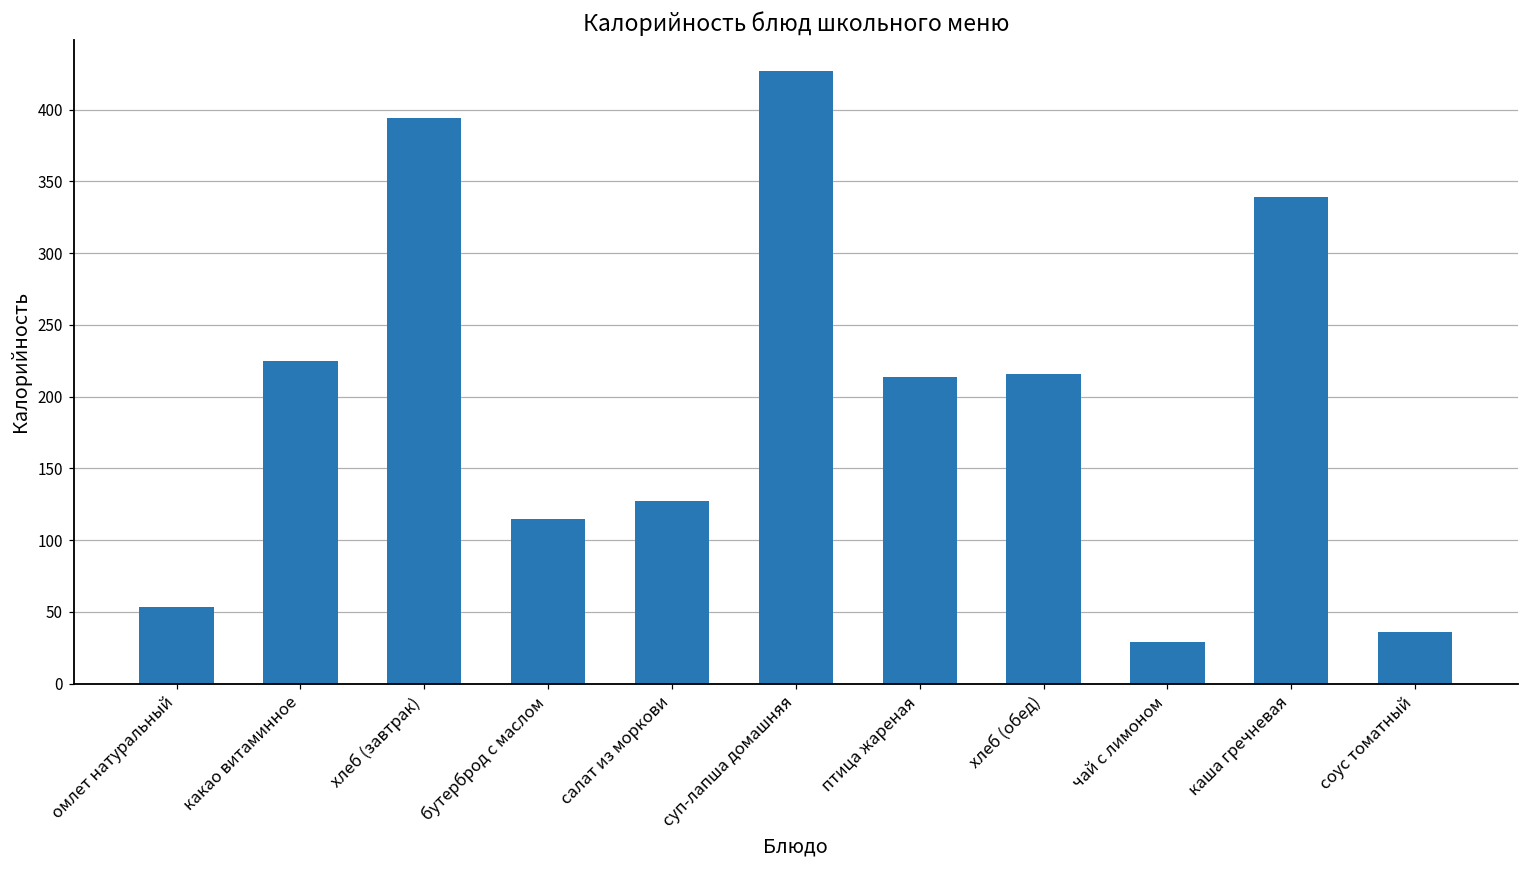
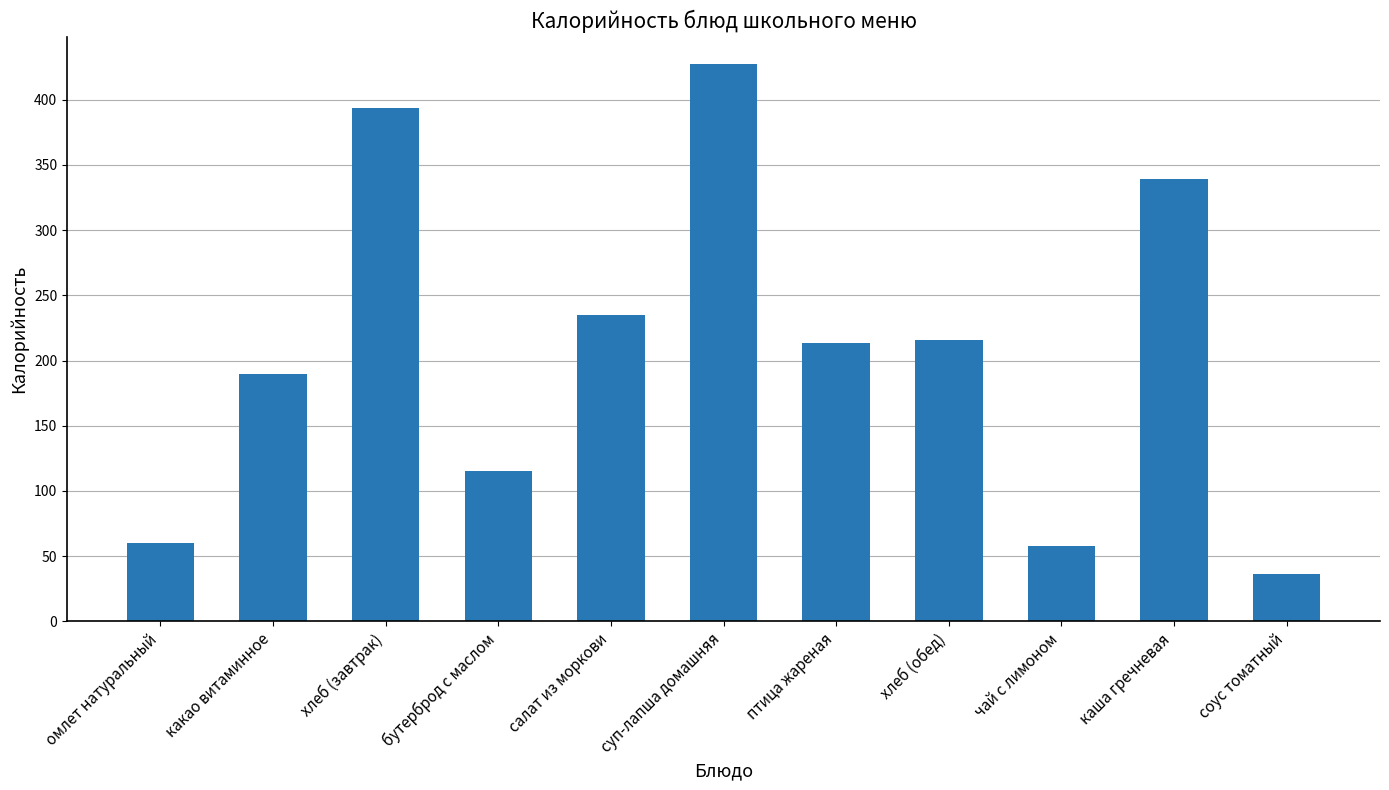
омлет натуральный: 53 -> 60
какао витаминное: 225 -> 190
салат из моркови: 127 -> 235
чай с лимоном: 29 -> 58
